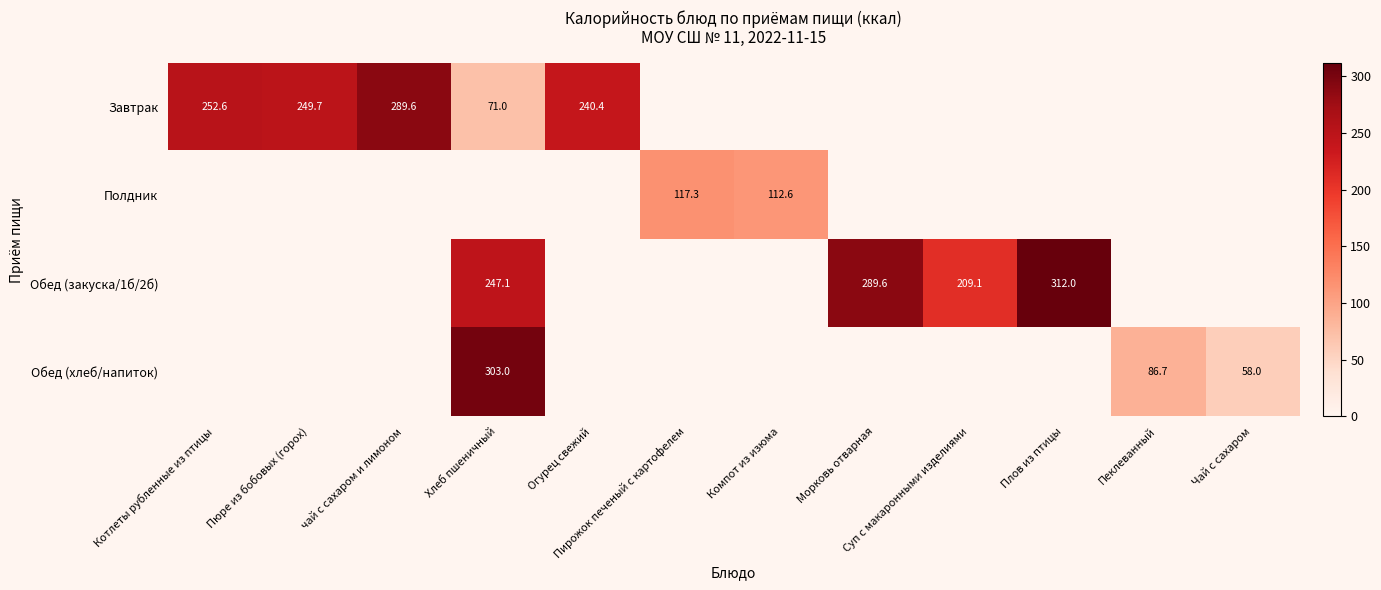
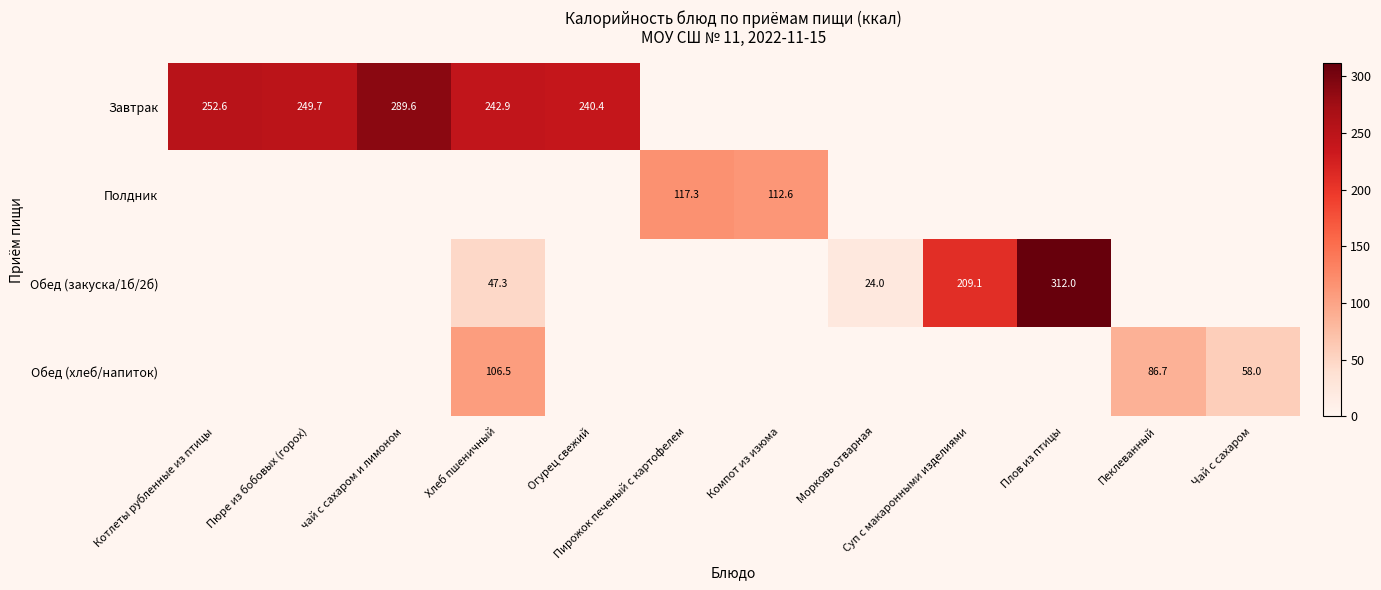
Завтрак, Хлеб пшеничный: 71.0 -> 242.9
Обед (закуска/1б/2б), Хлеб пшеничный: 247.1 -> 47.3
Обед (закуска/1б/2б), Морковь отварная: 289.6 -> 24.0
Обед (хлеб/напиток), Хлеб пшеничный: 303.0 -> 106.5
